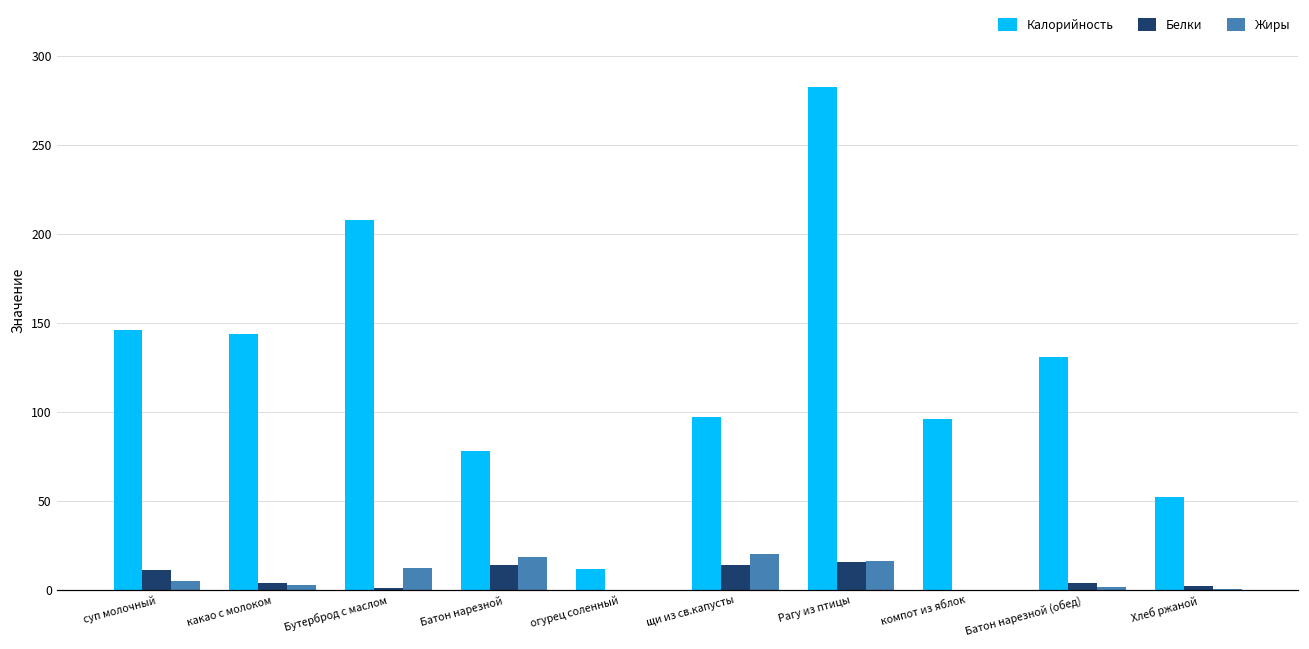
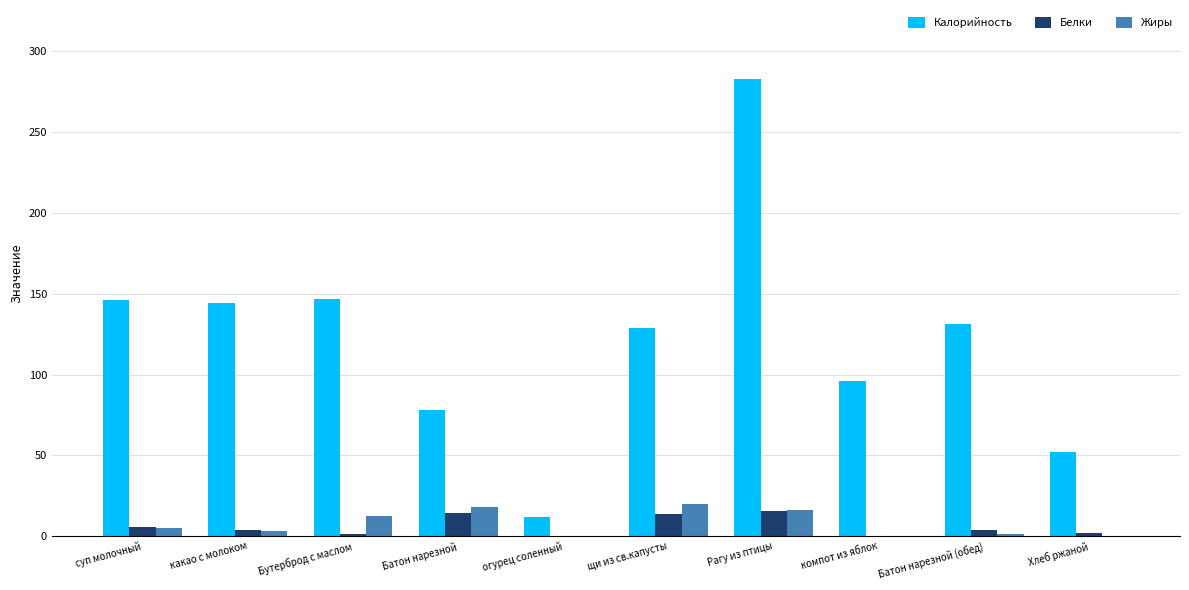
Белки, суп молочный: 11 -> 6
Калорийность, Бутерброд с маслом: 208 -> 147
Калорийность, щи из св.капусты: 97 -> 129
